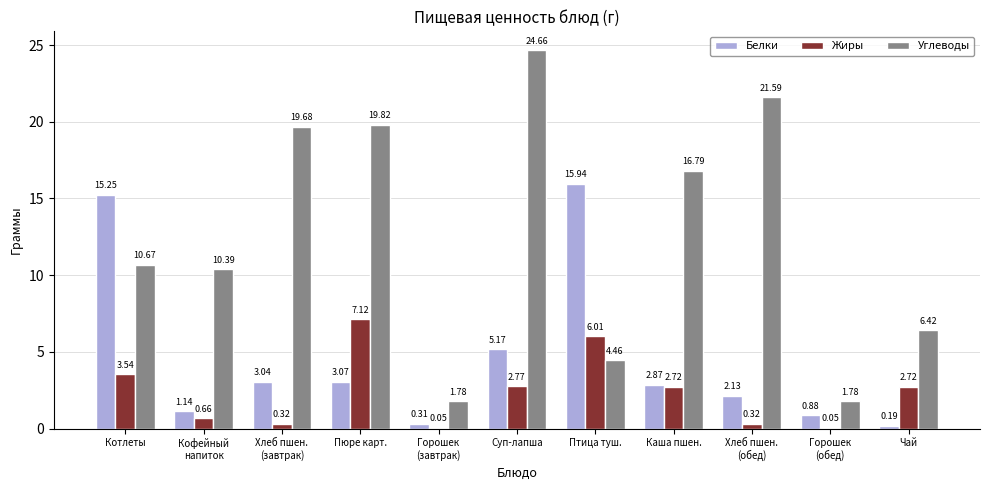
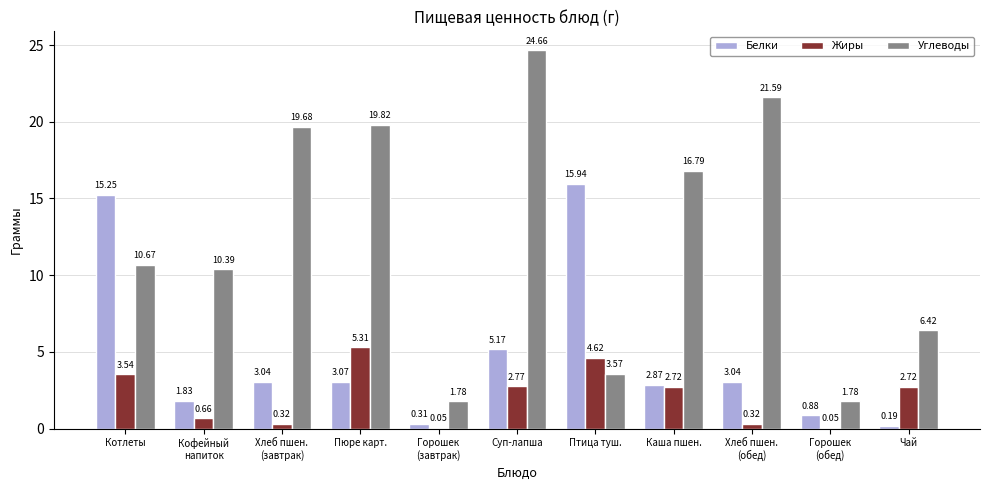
Белки, Кофейный напиток: 1.14 -> 1.83
Жиры, Пюре карт.: 7.12 -> 5.31
Жиры, Птица туш.: 6.01 -> 4.62
Углеводы, Птица туш.: 4.46 -> 3.57
Белки, Хлеб пшен. (обед): 2.13 -> 3.04
